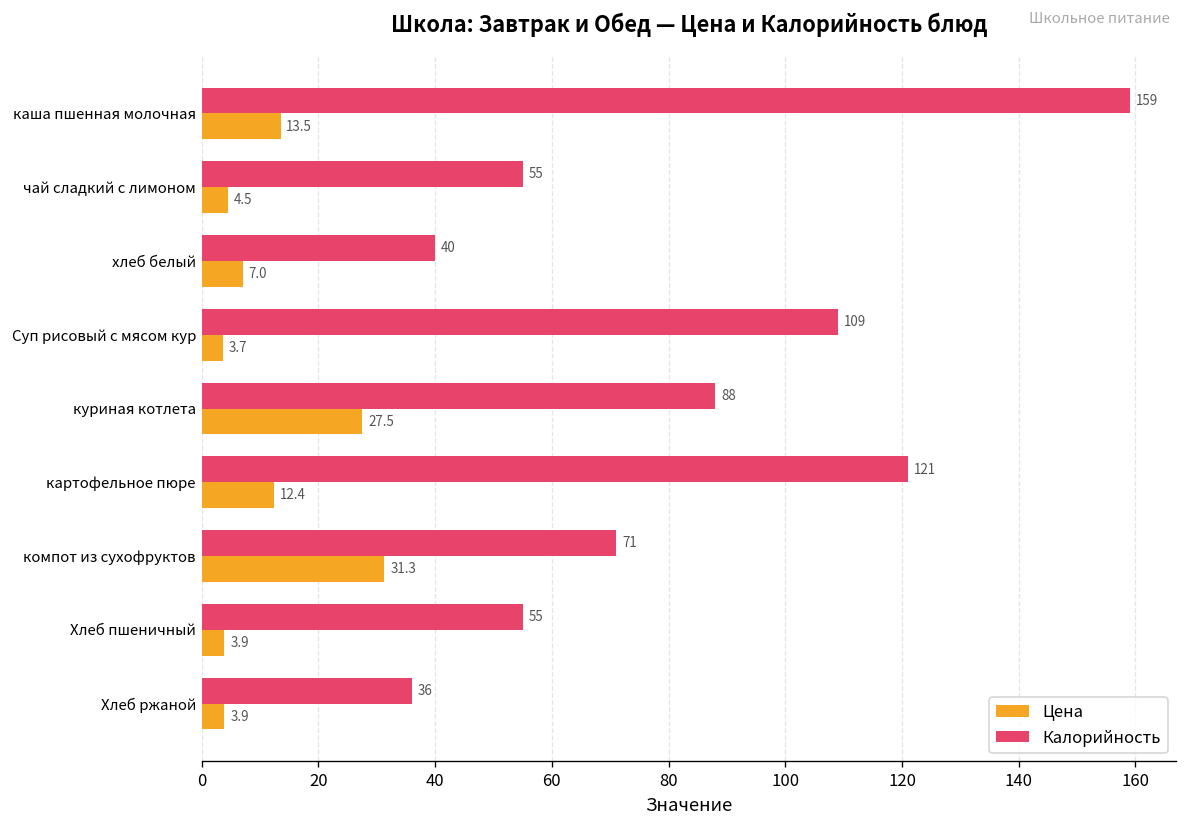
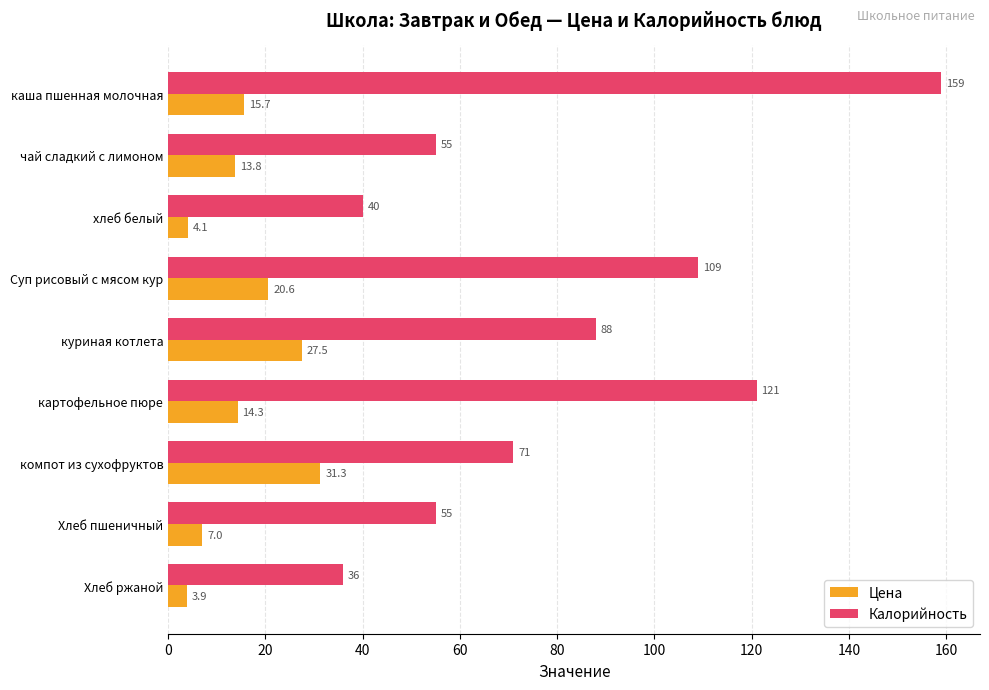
Цена, каша пшенная молочная: 13.5 -> 15.7
Цена, чай сладкий с лимоном: 4.5 -> 13.8
Цена, хлеб белый: 7.0 -> 4.1
Цена, Суп рисовый с мясом кур: 3.7 -> 20.6
Цена, картофельное пюре: 12.4 -> 14.3
Цена, Хлеб пшеничный: 3.9 -> 7.0
